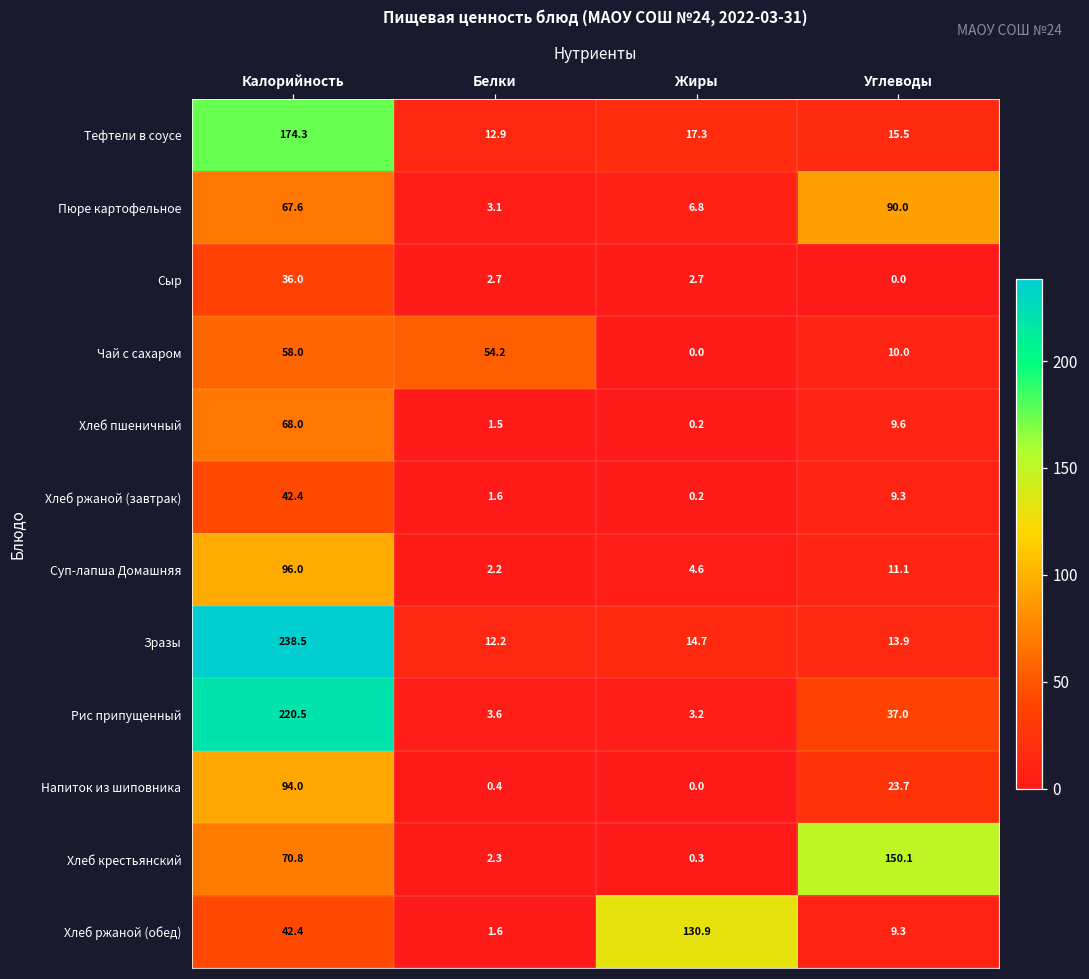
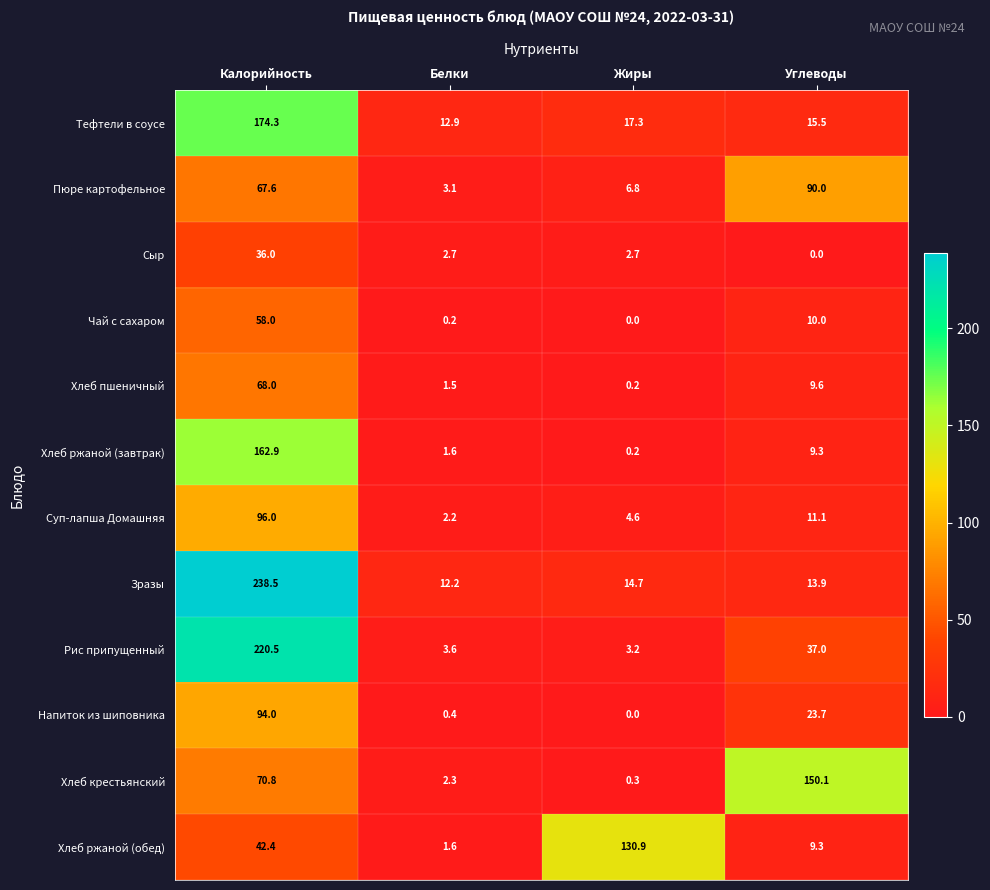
Чай с сахаром, Белки: 54.2 -> 0.2
Хлеб ржаной (завтрак), Калорийность: 42.4 -> 162.9
